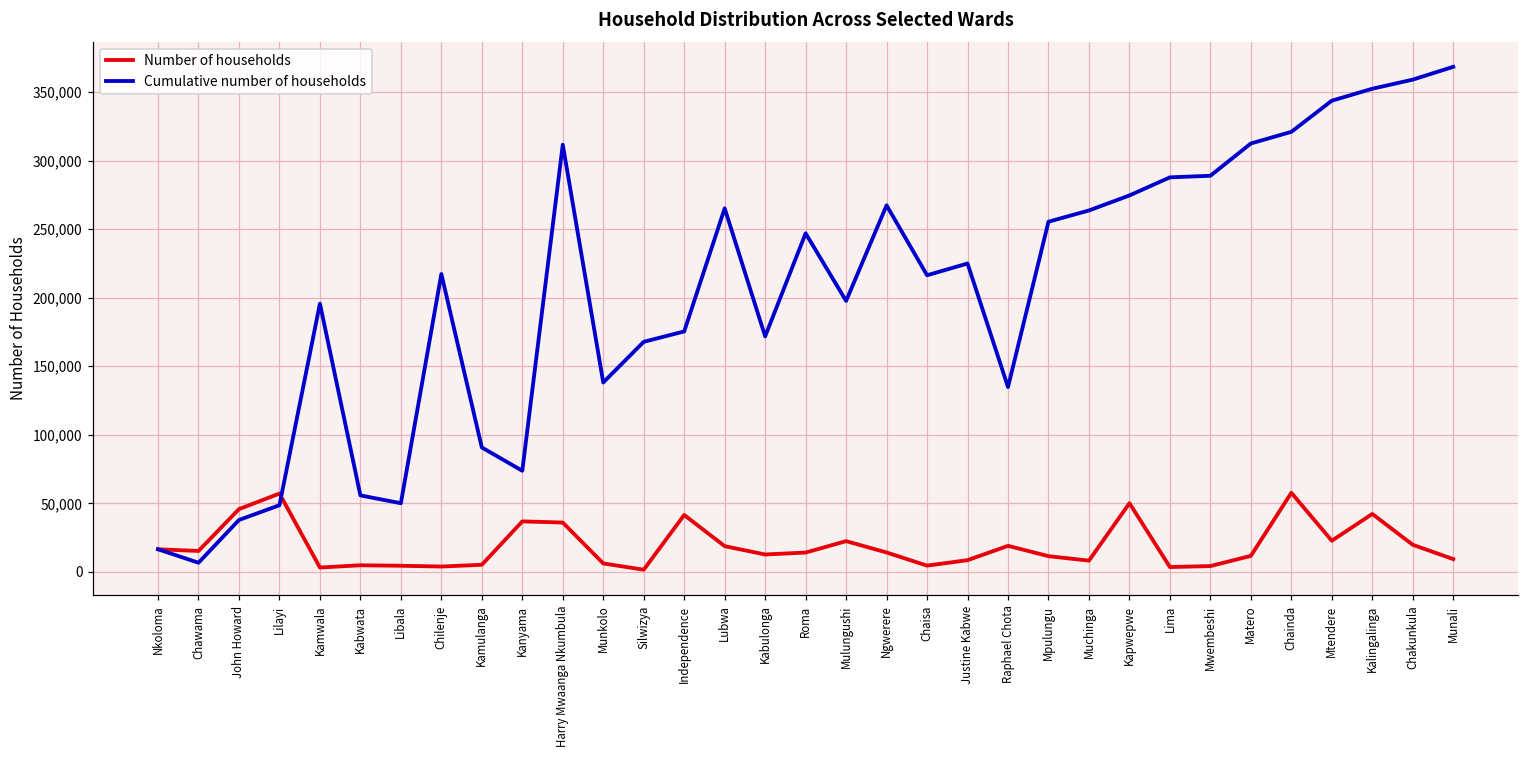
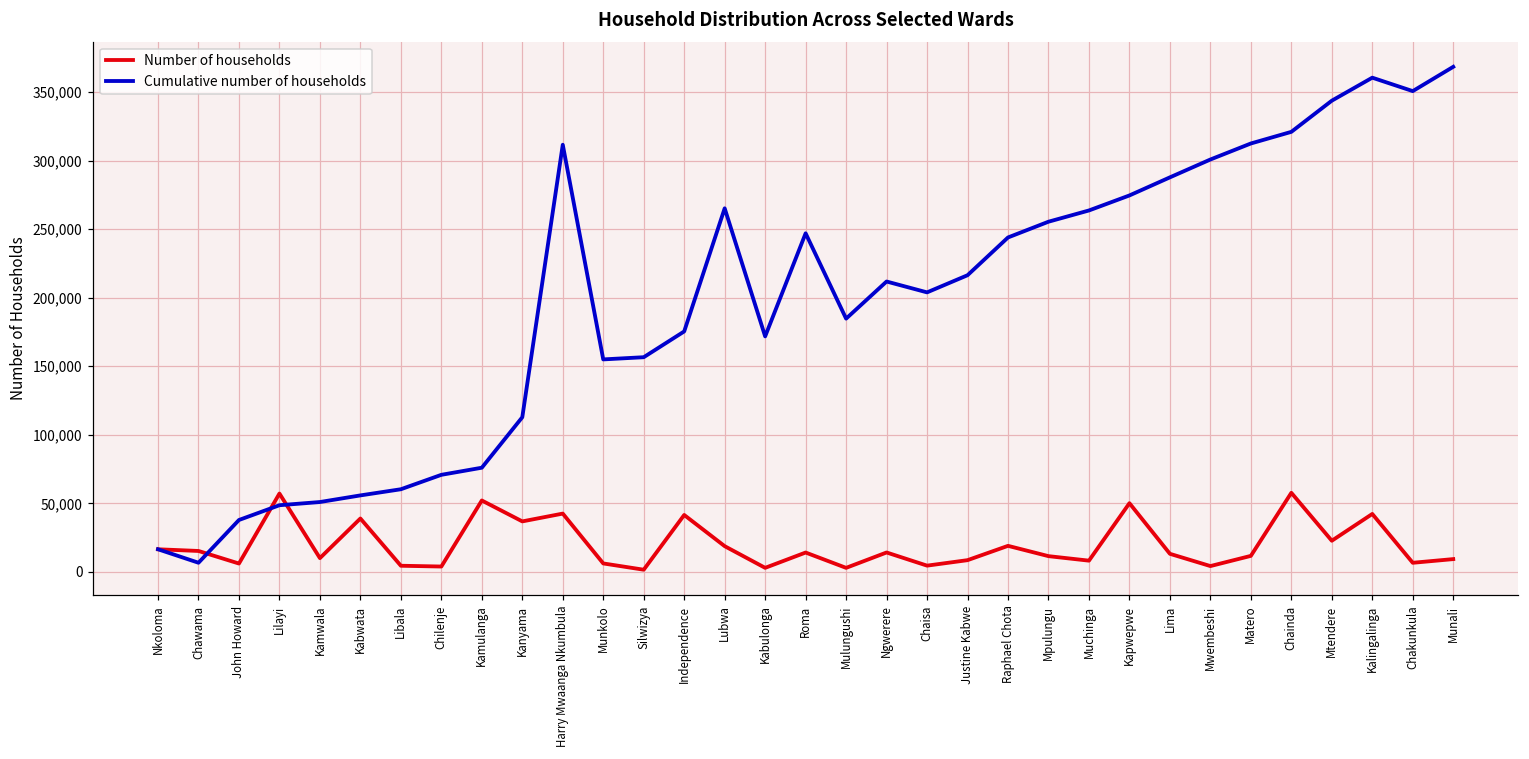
Number of households, John Howard: 46,000 -> 6,000
Number of households, Kamwala: 3,000 -> 10,000
Cumulative number of households, Kamwala: 196,000 -> 51,000
Number of households, Kabwata: 5,000 -> 39,000
Cumulative number of households, Libala: 50,000 -> 60,000
Cumulative number of households, Chilenje: 217,000 -> 71,000
Number of households, Kamulanga: 5,000 -> 52,000
Cumulative number of households, Kamulanga: 91,000 -> 76,000
Cumulative number of households, Kanyama: 74,000 -> 113,000
Number of households, Harry Mwaanga Nkumbula: 36,000 -> 43,000
Cumulative number of households, Munkolo: 138,000 -> 155,000
Cumulative number of households, Silwizya: 168,000 -> 157,000
Number of households, Kabulonga: 13,000 -> 3,000
Number of households, Mulungushi: 22,000 -> 3,000
Cumulative number of households, Mulungushi: 198,000 -> 185,000
Cumulative number of households, Ngwerere: 267,000 -> 212,000
Cumulative number of households, Chaisa: 216,000 -> 204,000
Cumulative number of households, Justine Kabwe: 225,000 -> 216,000
Cumulative number of households, Raphael Chota: 135,000 -> 244,000
Number of households, Lima: 4,000 -> 13,000
Cumulative number of households, Mwembeshi: 289,000 -> 301,000
Cumulative number of households, Kalingalinga: 352,000 -> 360,000
Number of households, Chakunkula: 20,000 -> 7,000
Cumulative number of households, Chakunkula: 359,000 -> 351,000
